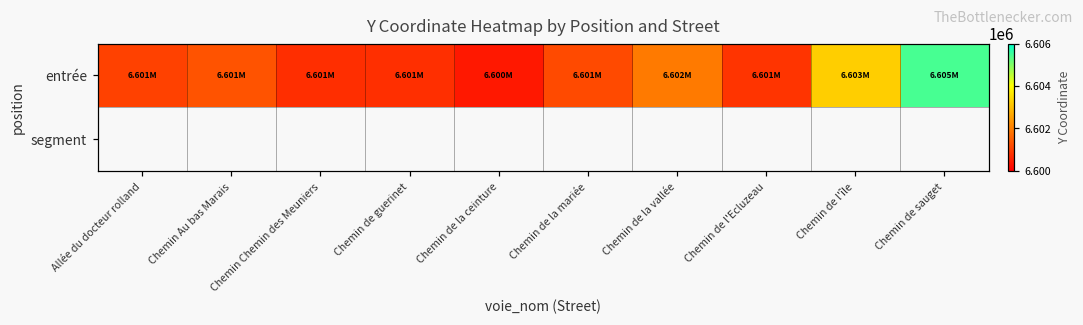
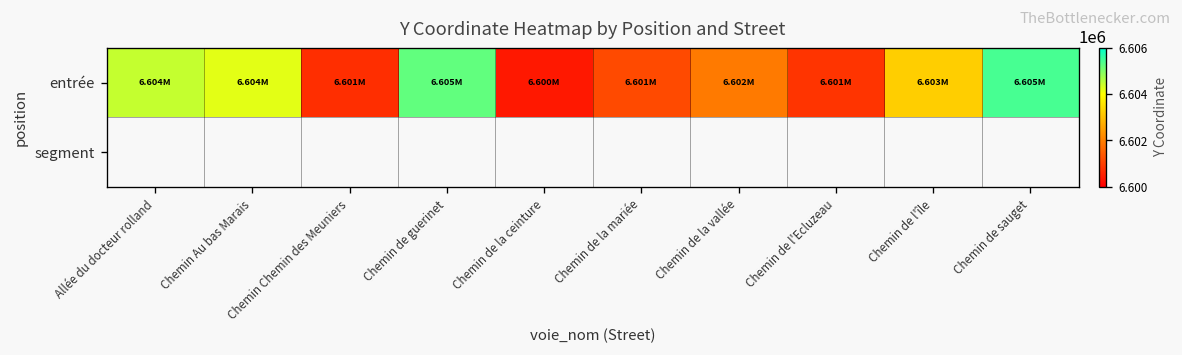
entrée, Allée du docteur rolland: 6.601M -> 6.604M
entrée, Chemin Au bas Marais: 6.601M -> 6.604M
entrée, Chemin de guerinet: 6.601M -> 6.605M
